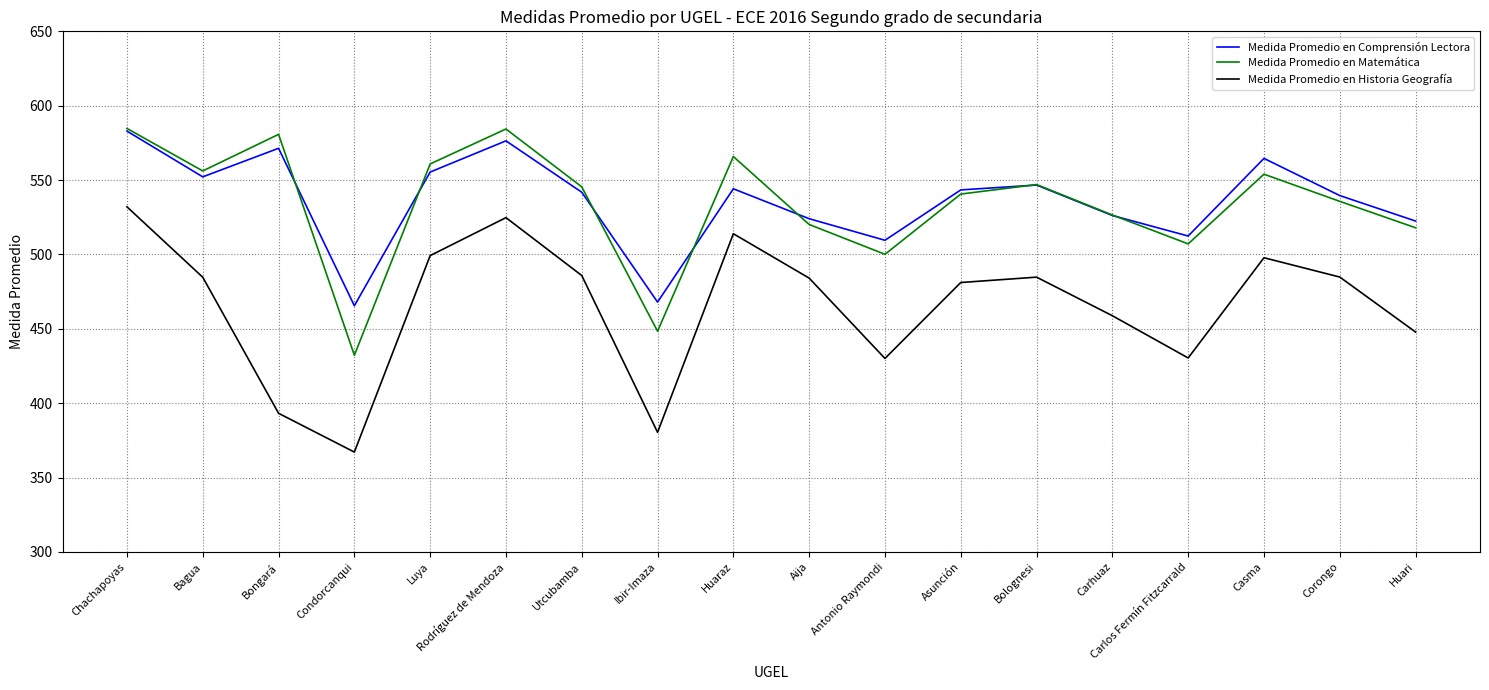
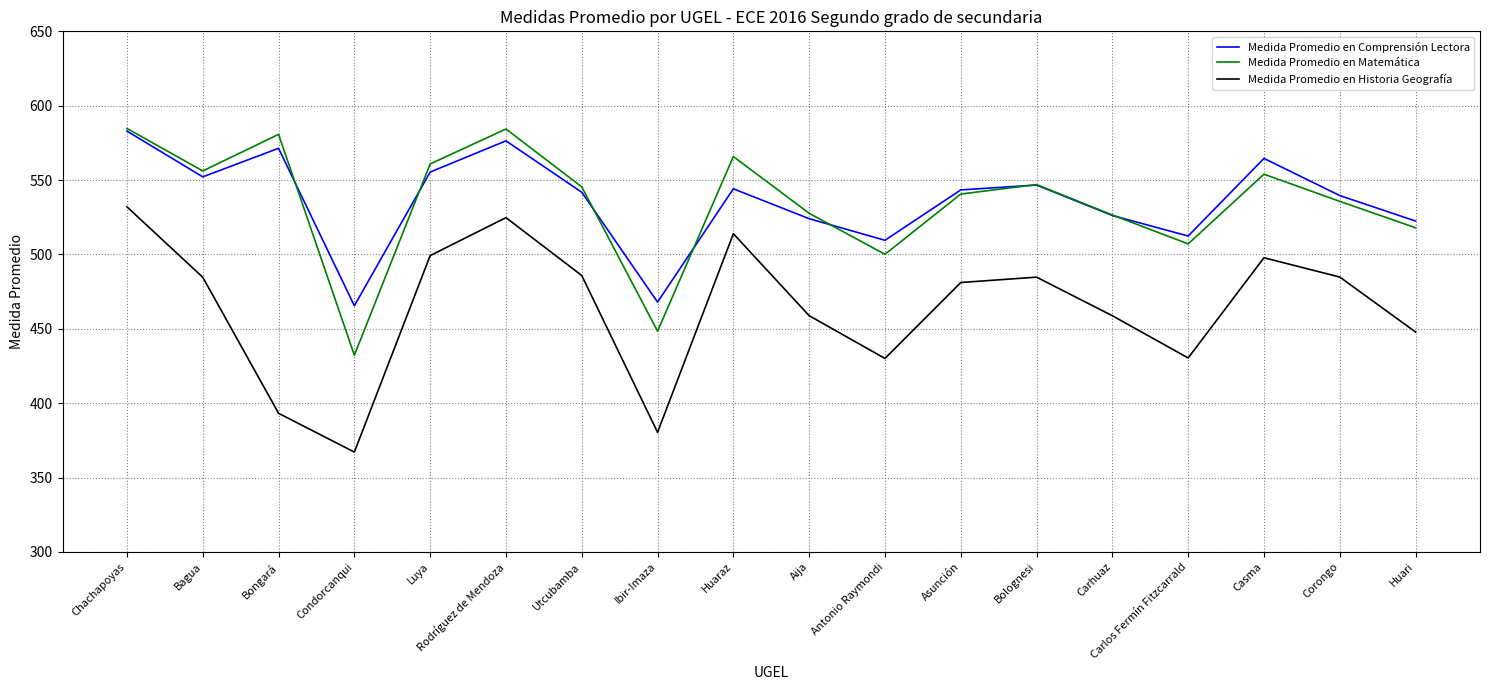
Medida Promedio en Matemática, Aija: 520 -> 528
Medida Promedio en Historia Geografía, Aija: 484 -> 459
